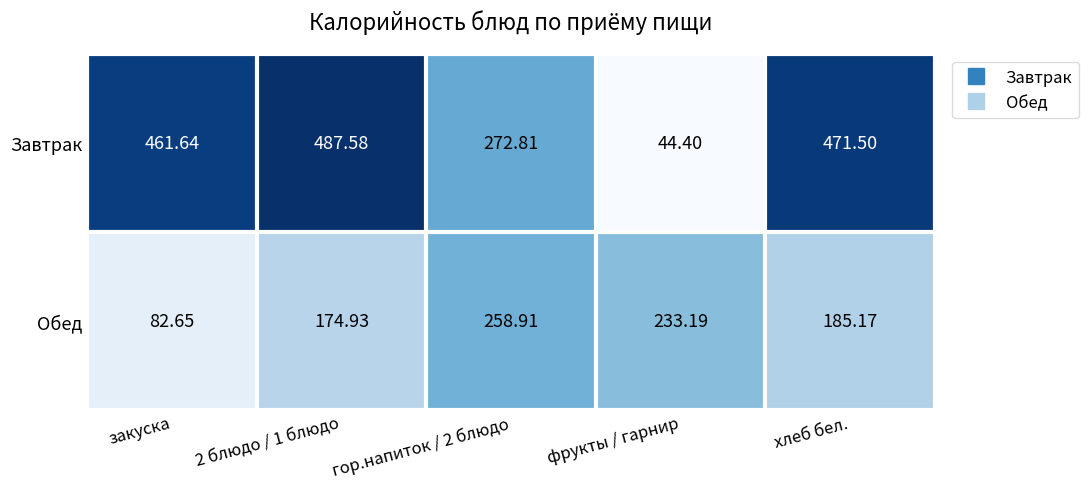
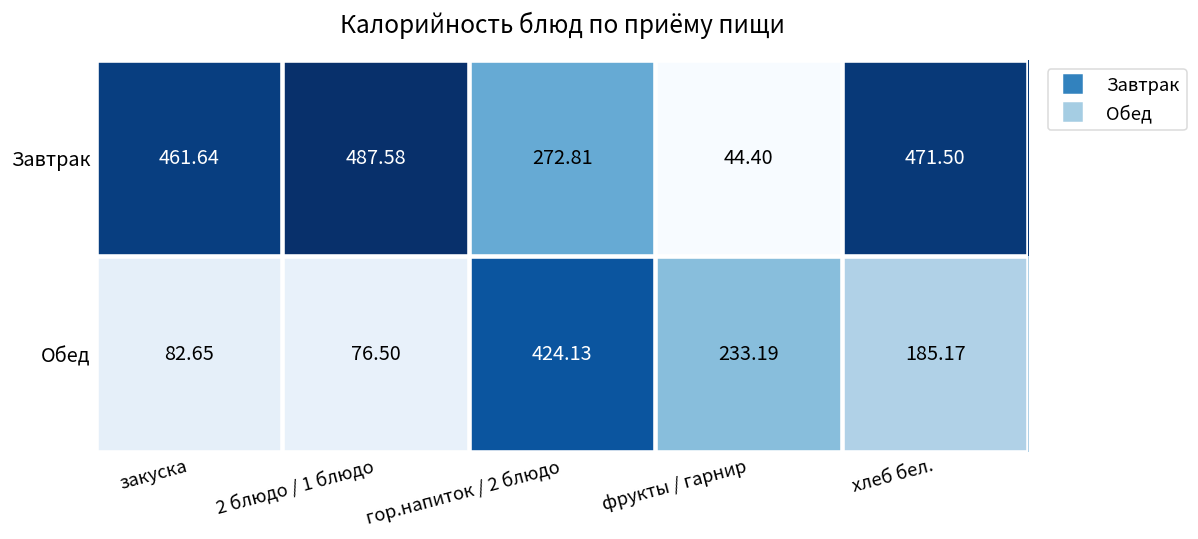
Обед, 2 блюдо / 1 блюдо: 174.93 -> 76.50
Обед, гор.напиток / 2 блюдо: 258.91 -> 424.13
